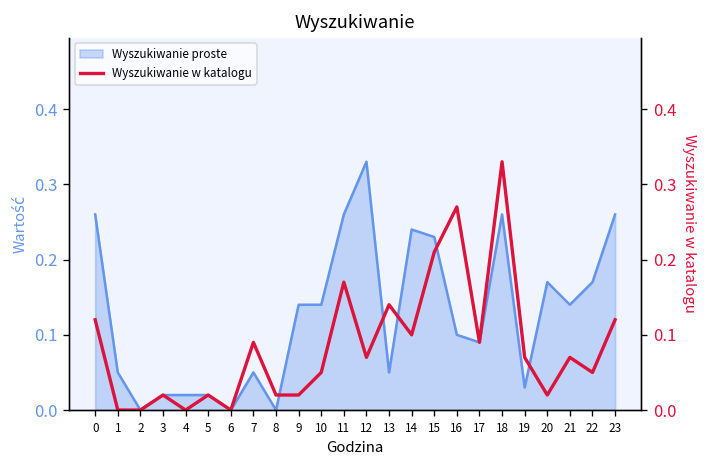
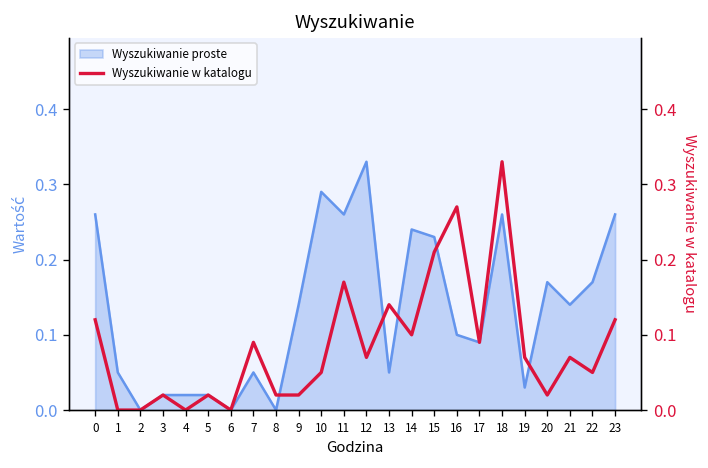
Wyszukiwanie proste, 10: 0.14 -> 0.29
